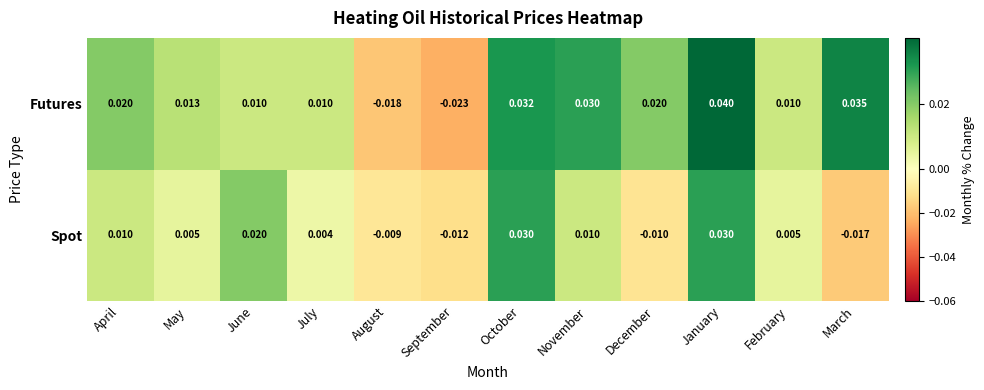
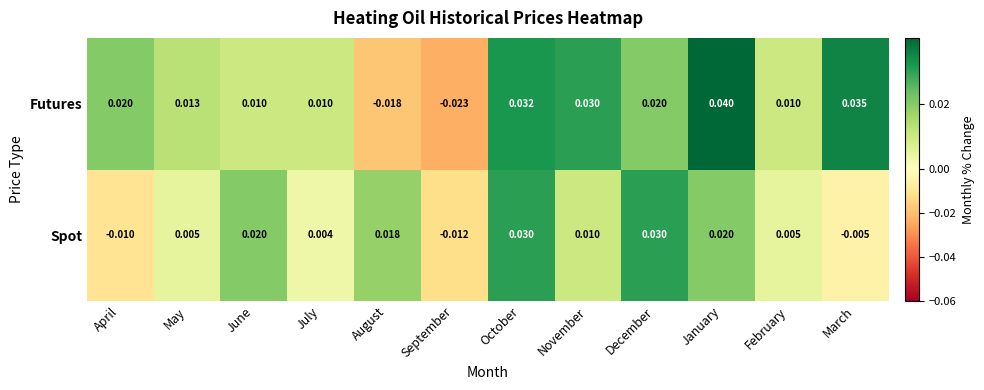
Spot, April: 0.010 -> -0.010
Spot, August: -0.009 -> 0.018
Spot, December: -0.010 -> 0.030
Spot, January: 0.030 -> 0.020
Spot, March: -0.017 -> -0.005
